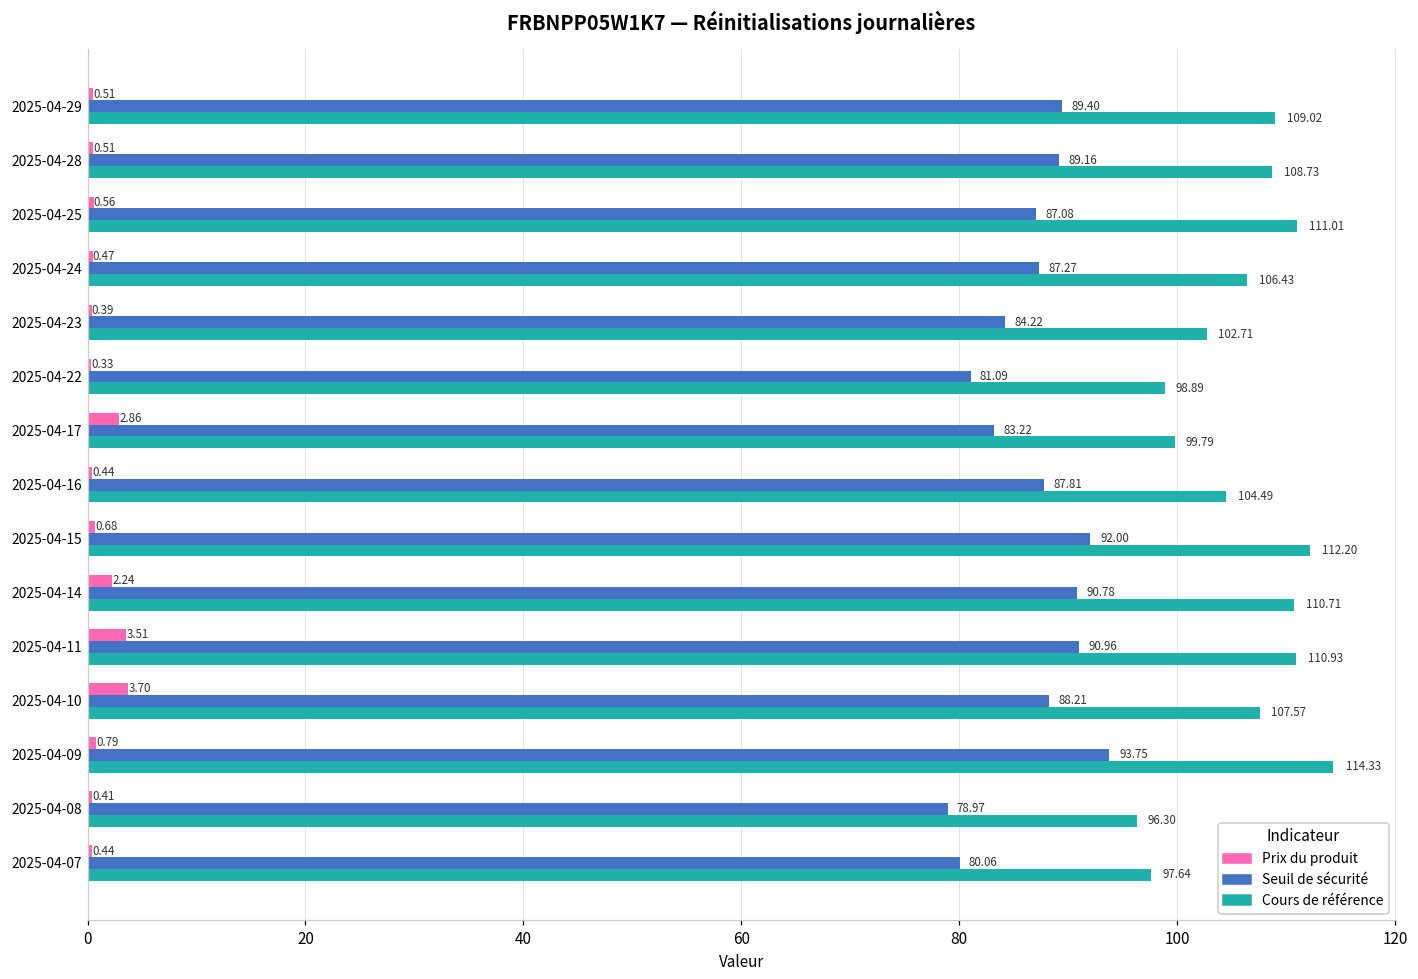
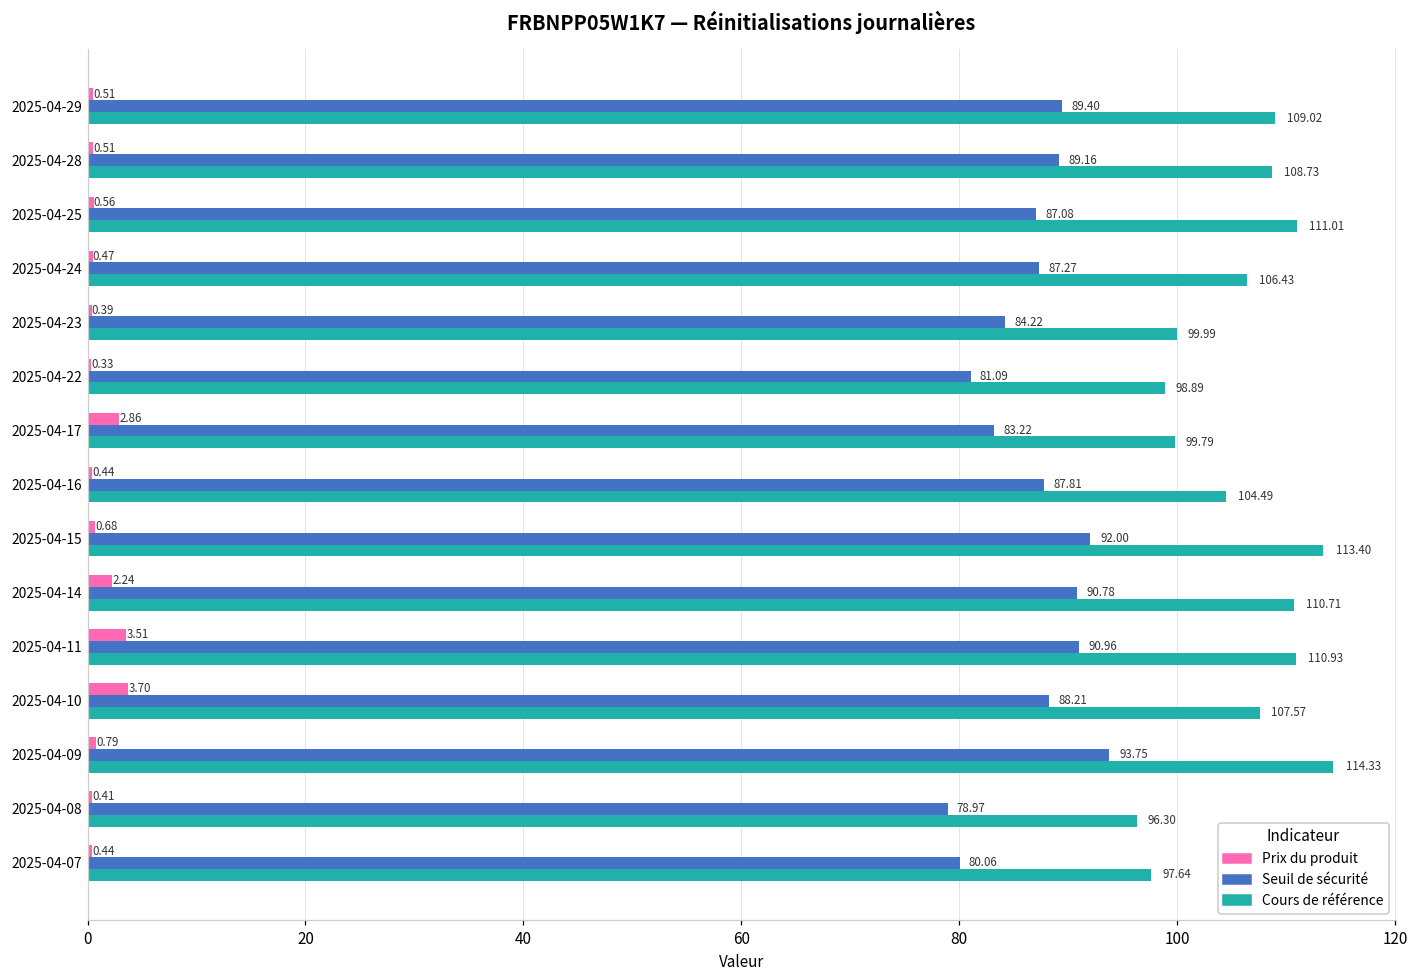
Cours de référence, 2025-04-23: 102.71 -> 99.99
Cours de référence, 2025-04-15: 112.20 -> 113.40
